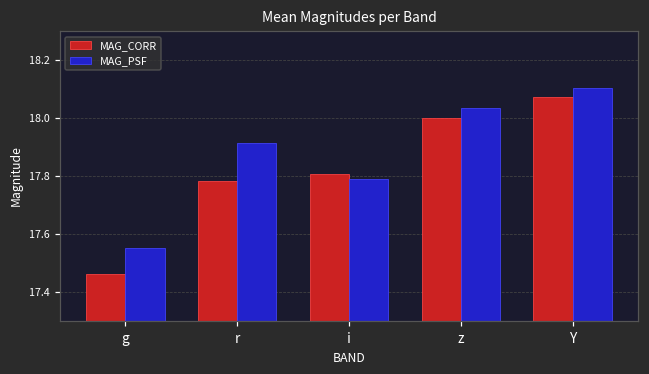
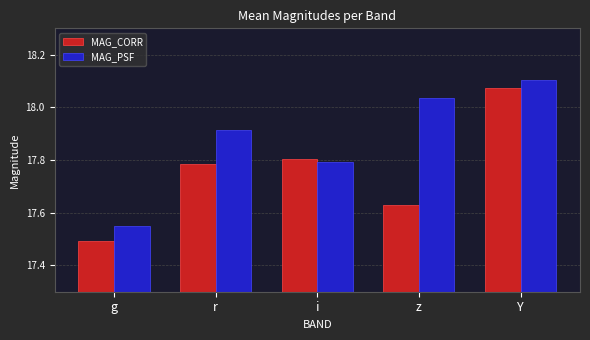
MAG_CORR, g: 17.46 -> 17.49
MAG_CORR, z: 18.00 -> 17.63
